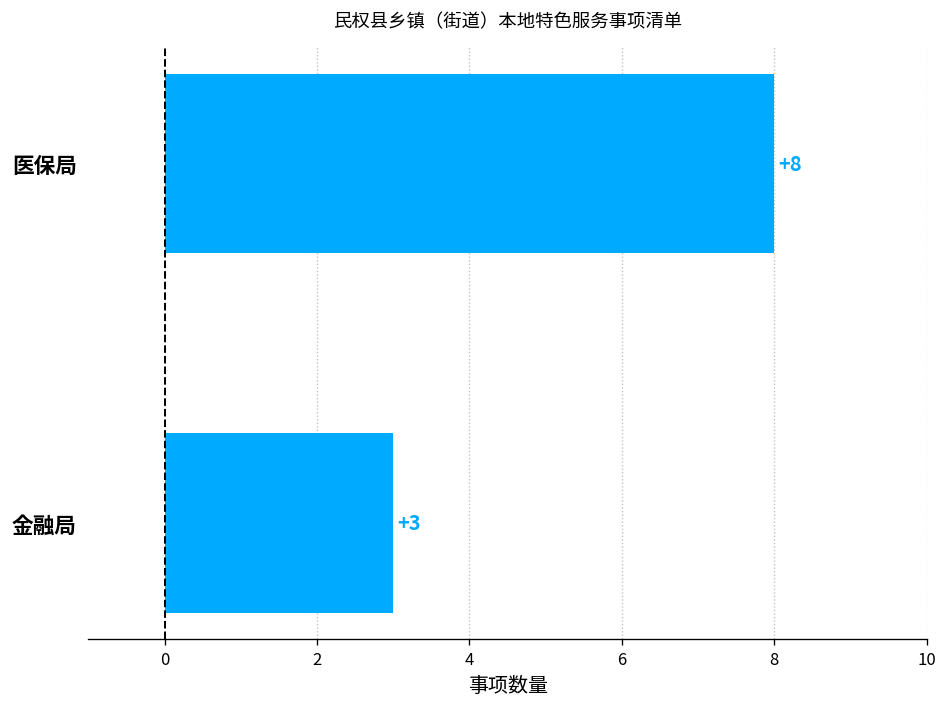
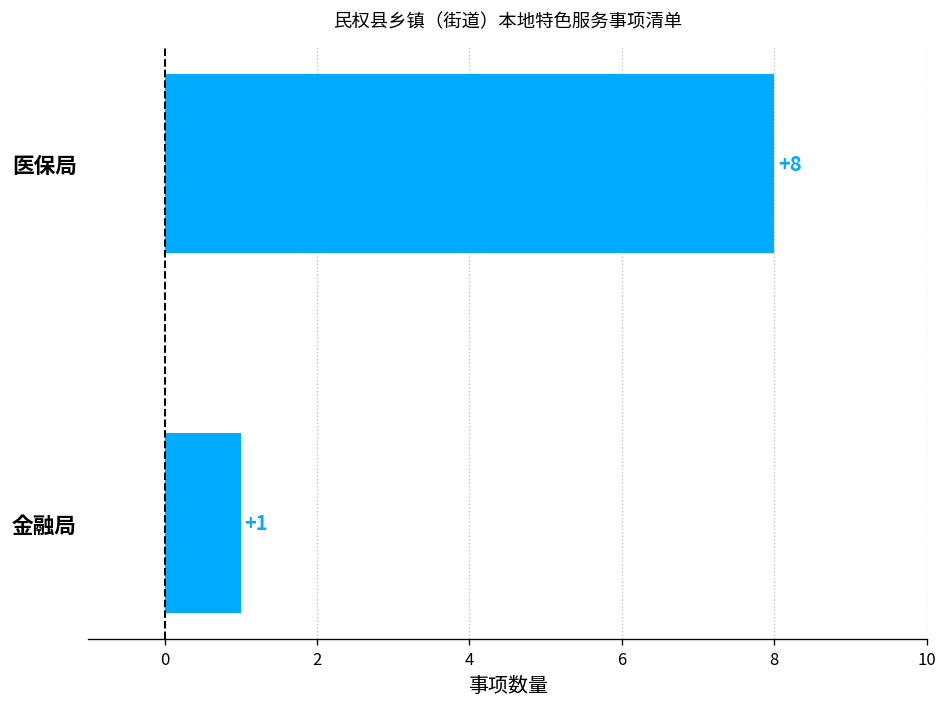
金融局: +3 -> +1
